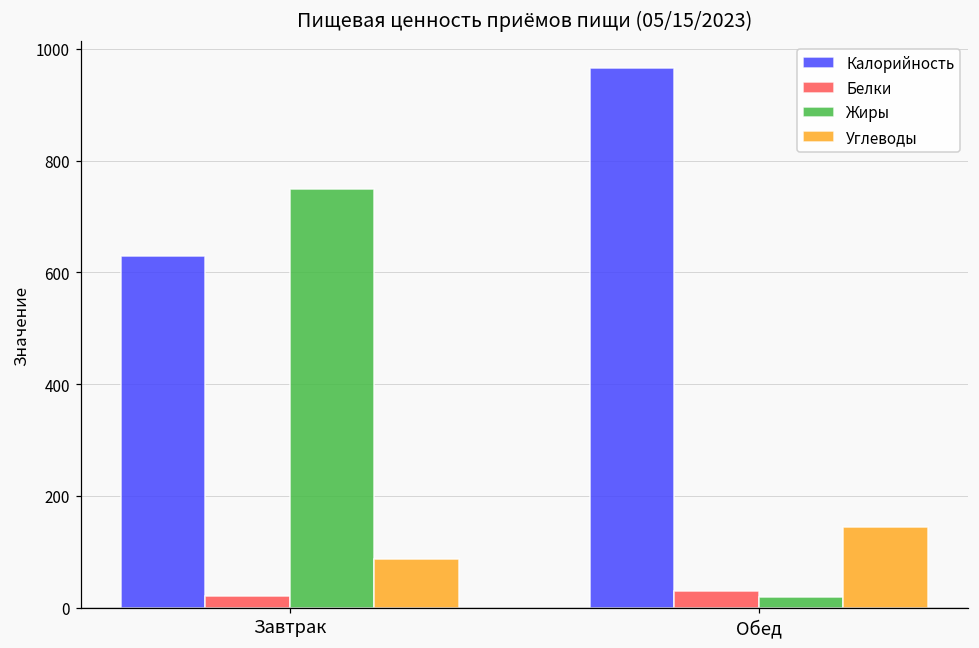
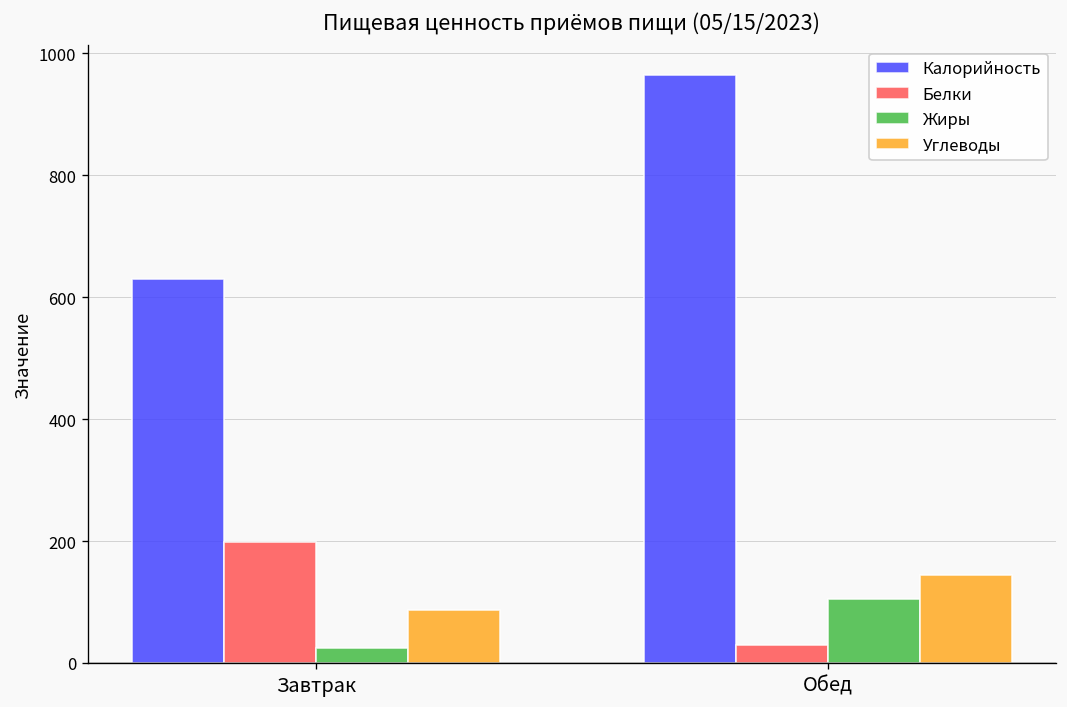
Белки, Завтрак: 20 -> 200
Жиры, Завтрак: 750 -> 20
Жиры, Обед: 20 -> 110
